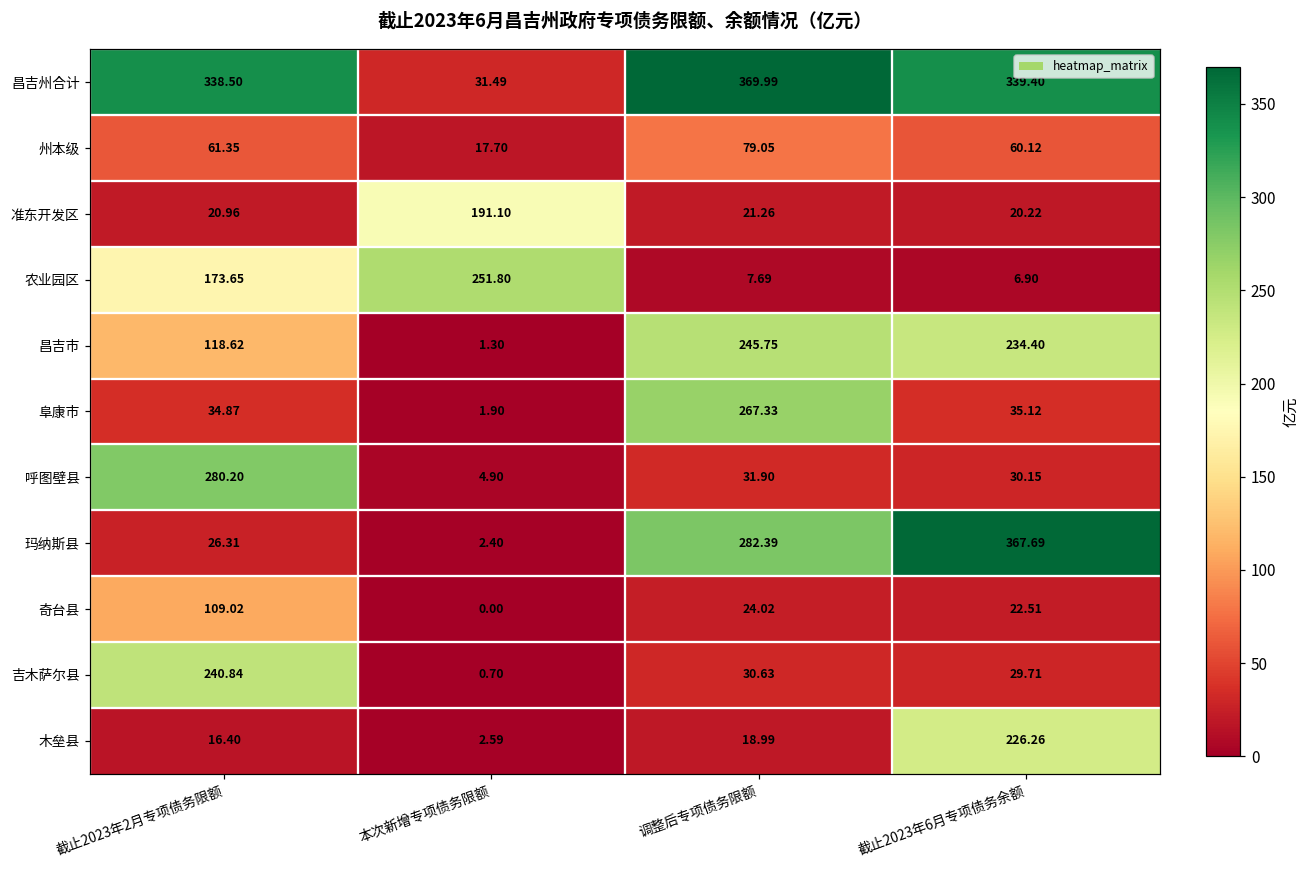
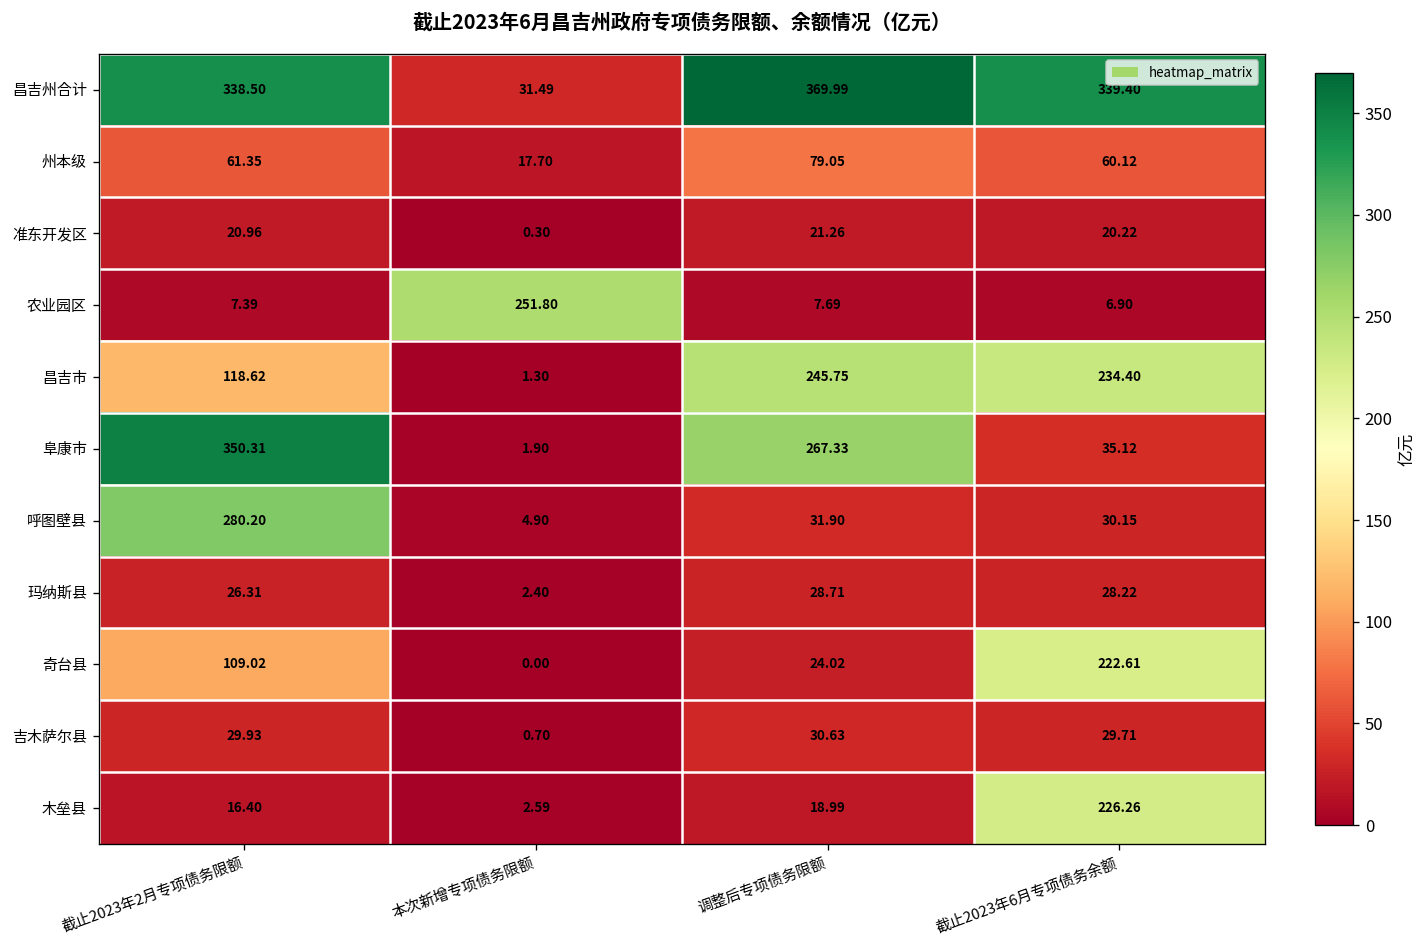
准东开发区, 本次新增专项债务限额: 191.10 -> 0.30
农业园区, 截止2023年2月专项债务限额: 173.65 -> 7.39
阜康市, 截止2023年2月专项债务限额: 34.87 -> 350.31
玛纳斯县, 调整后专项债务限额: 282.39 -> 28.71
玛纳斯县, 截止2023年6月专项债务余额: 367.69 -> 28.22
奇台县, 截止2023年6月专项债务余额: 22.51 -> 222.61
吉木萨尔县, 截止2023年2月专项债务限额: 240.84 -> 29.93
